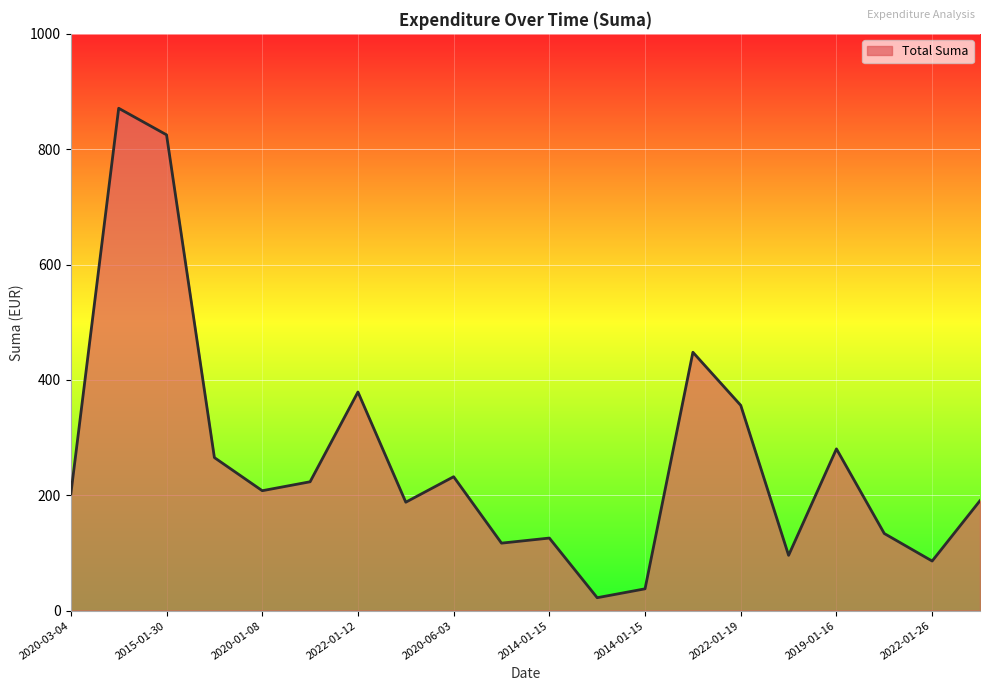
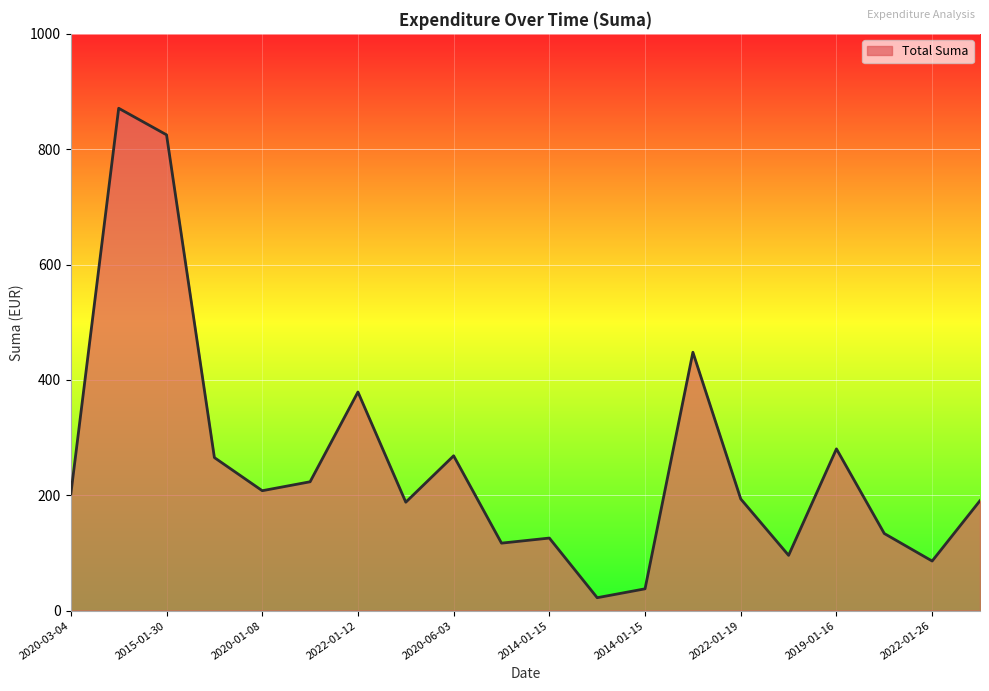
2020-06-03: 230 -> 270
2022-01-19: 360 -> 190
